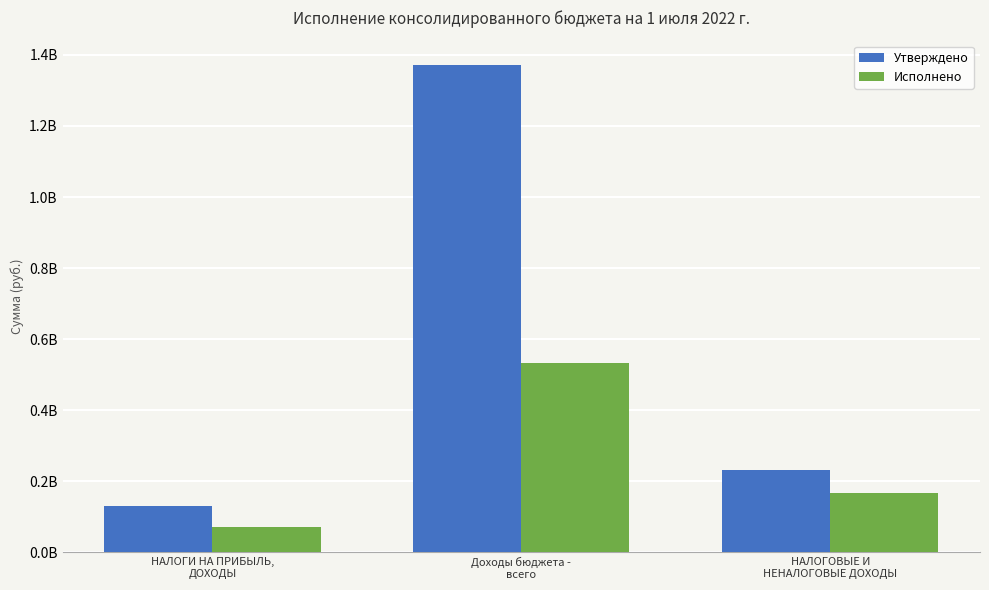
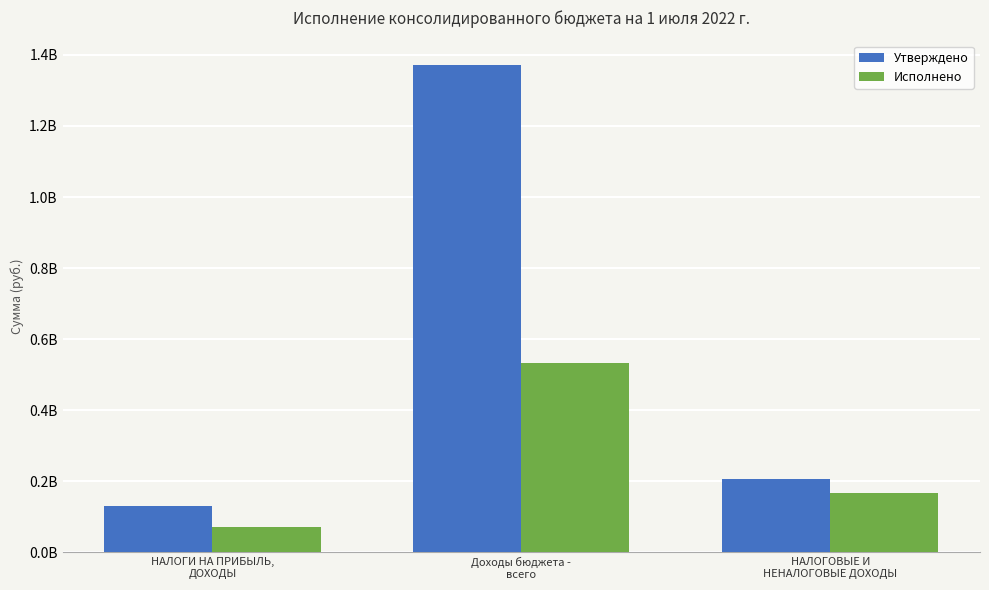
Утверждено, НАЛОГОВЫЕ И НЕНАЛОГОВЫЕ ДОХОДЫ: 230000000 -> 210000000
